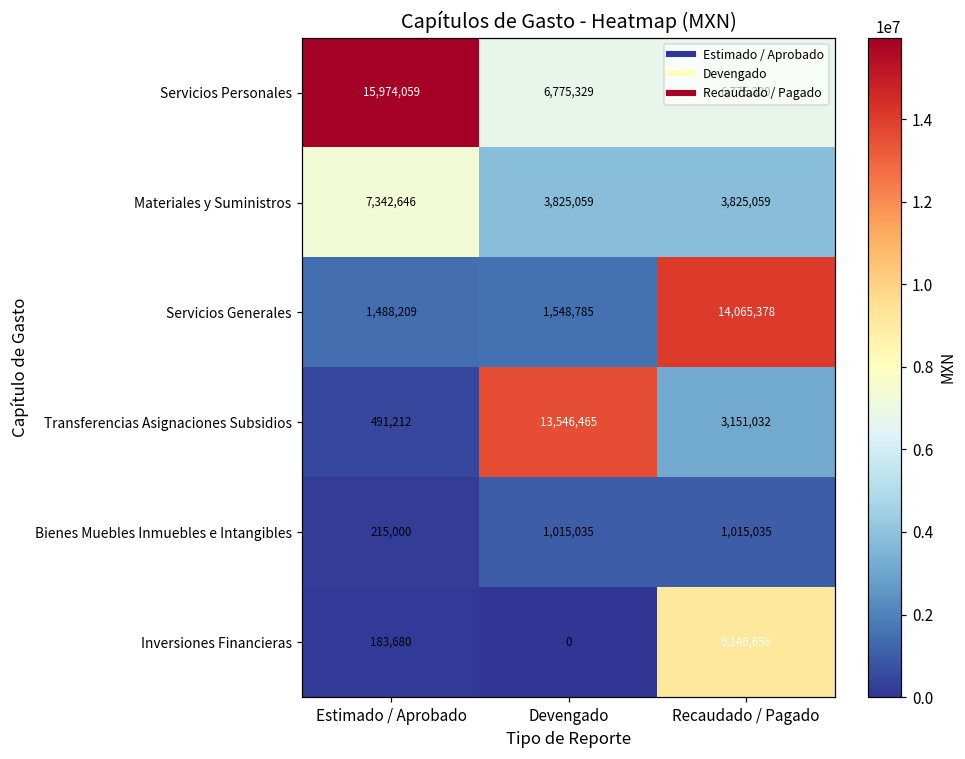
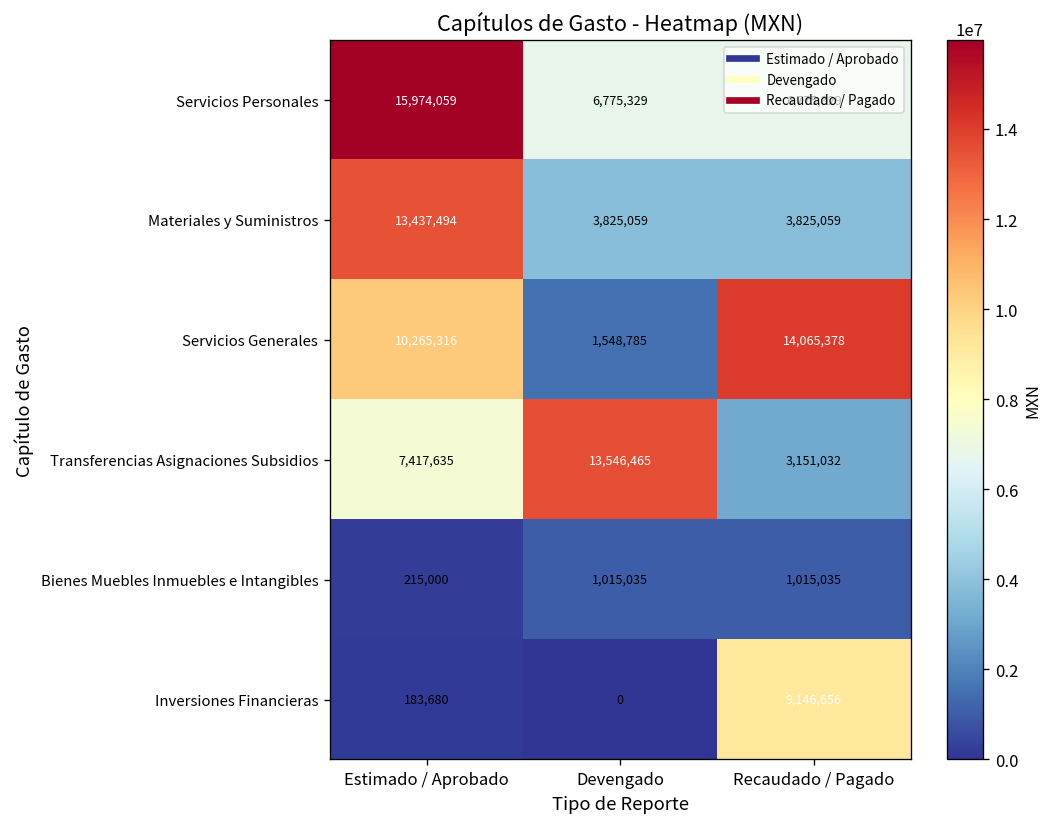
Materiales y Suministros, Estimado / Aprobado: 7,342,646 -> 13,437,494
Servicios Generales, Estimado / Aprobado: 1,488,209 -> 10,265,316
Transferencias Asignaciones Subsidios, Estimado / Aprobado: 491,212 -> 7,417,635
